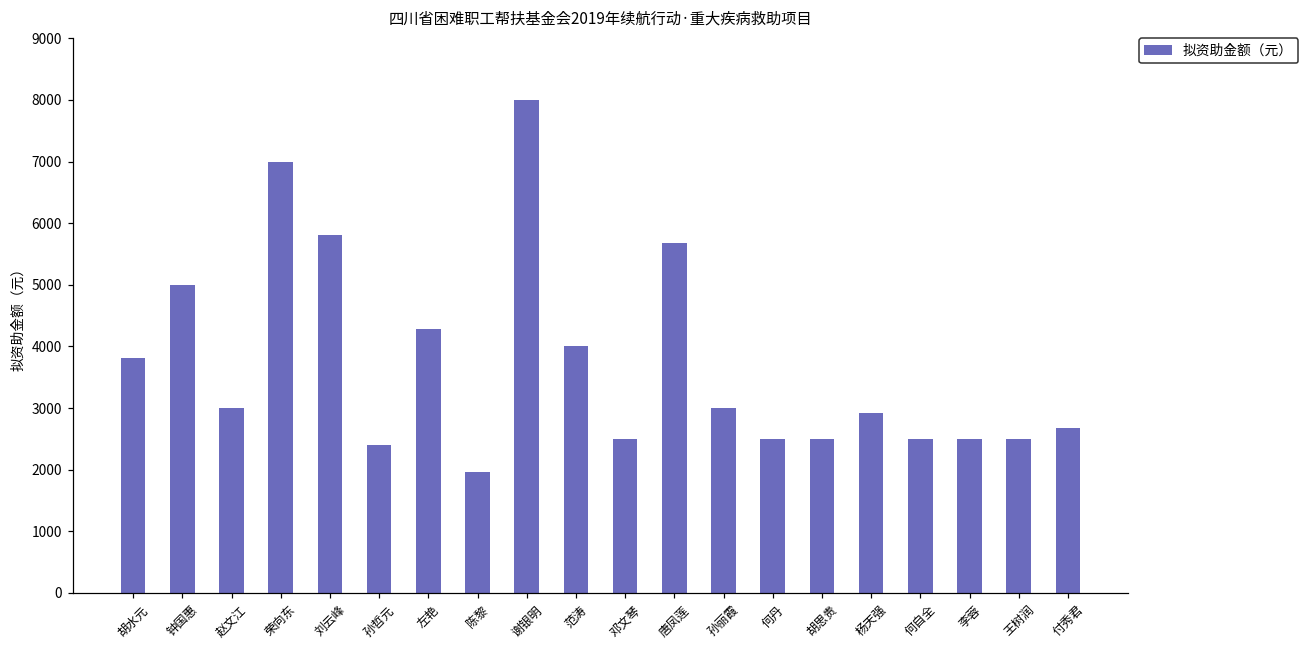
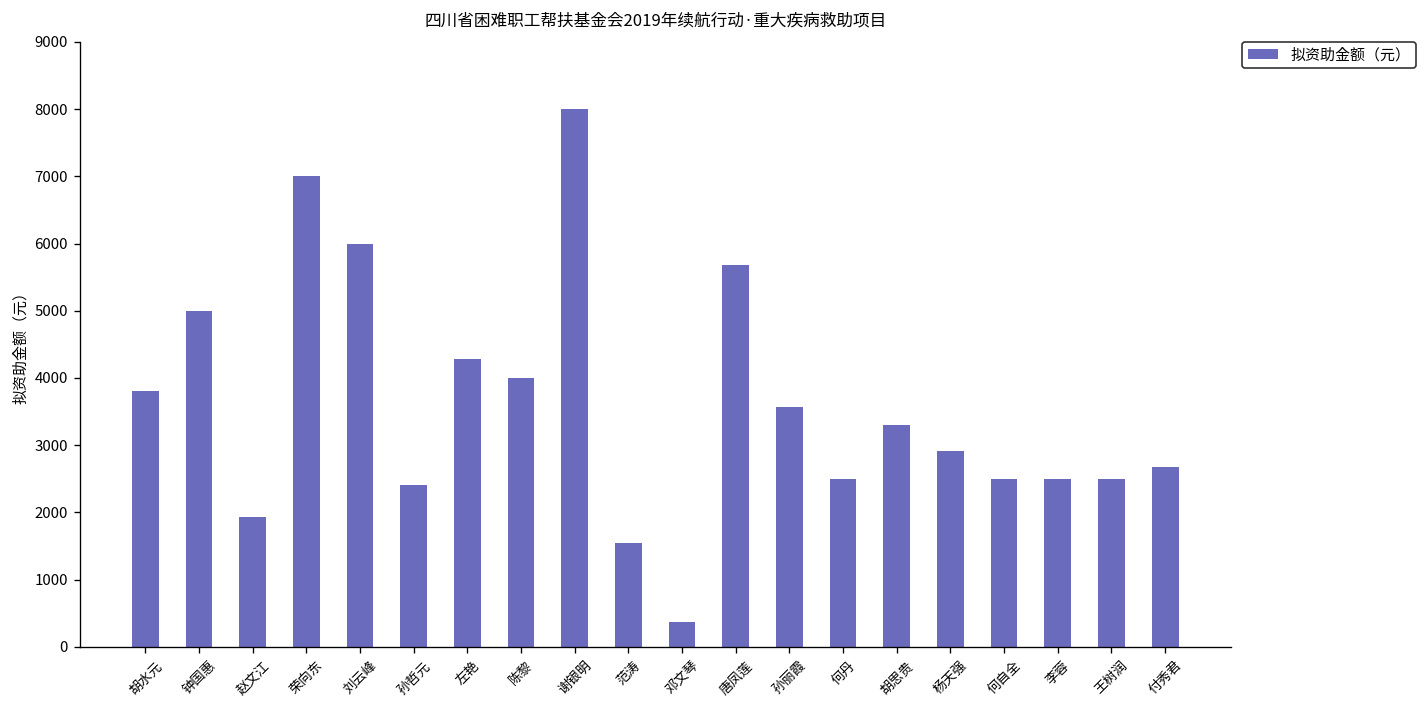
赵文江: 3000 -> 1900
刘云峰: 5800 -> 6000
陈黎: 2000 -> 4000
范涛: 4000 -> 1600
邓文琴: 2500 -> 400
孙丽霞: 3000 -> 3600
胡思贵: 2500 -> 3300
